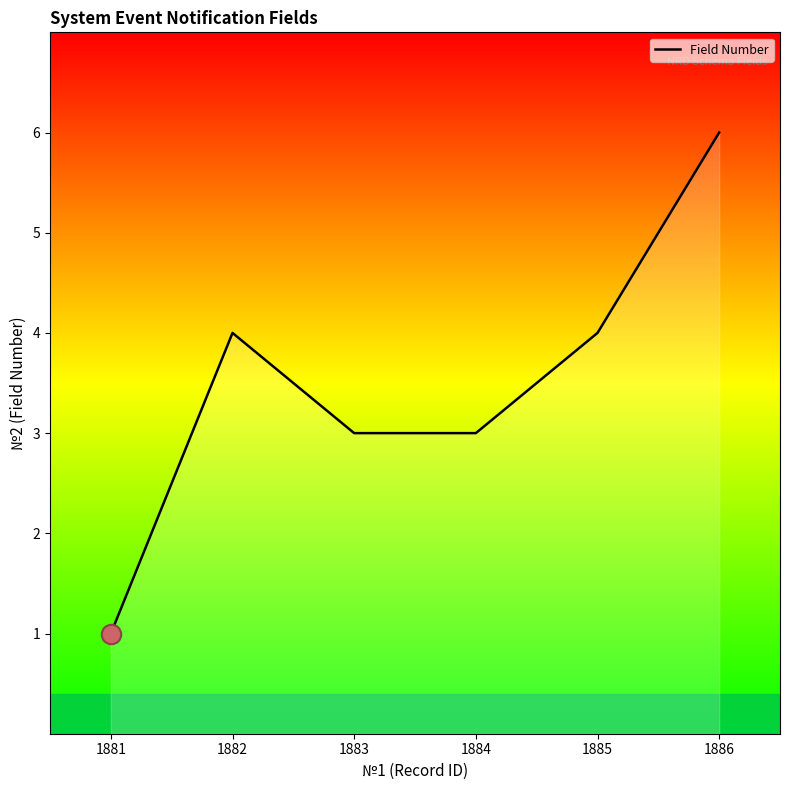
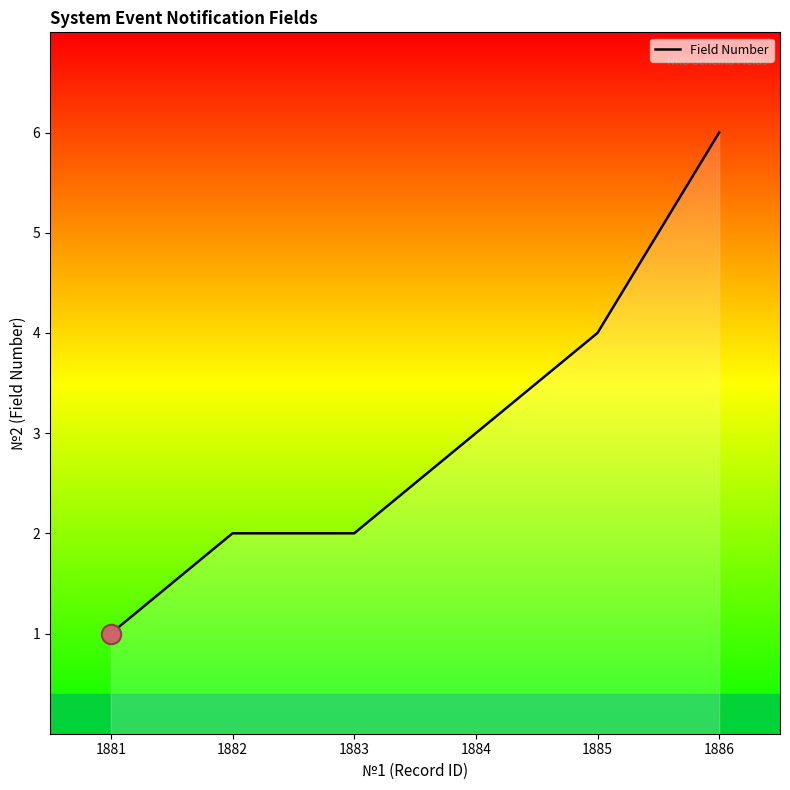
Field Number, 1882: 4 -> 2
Field Number, 1883: 3 -> 2
